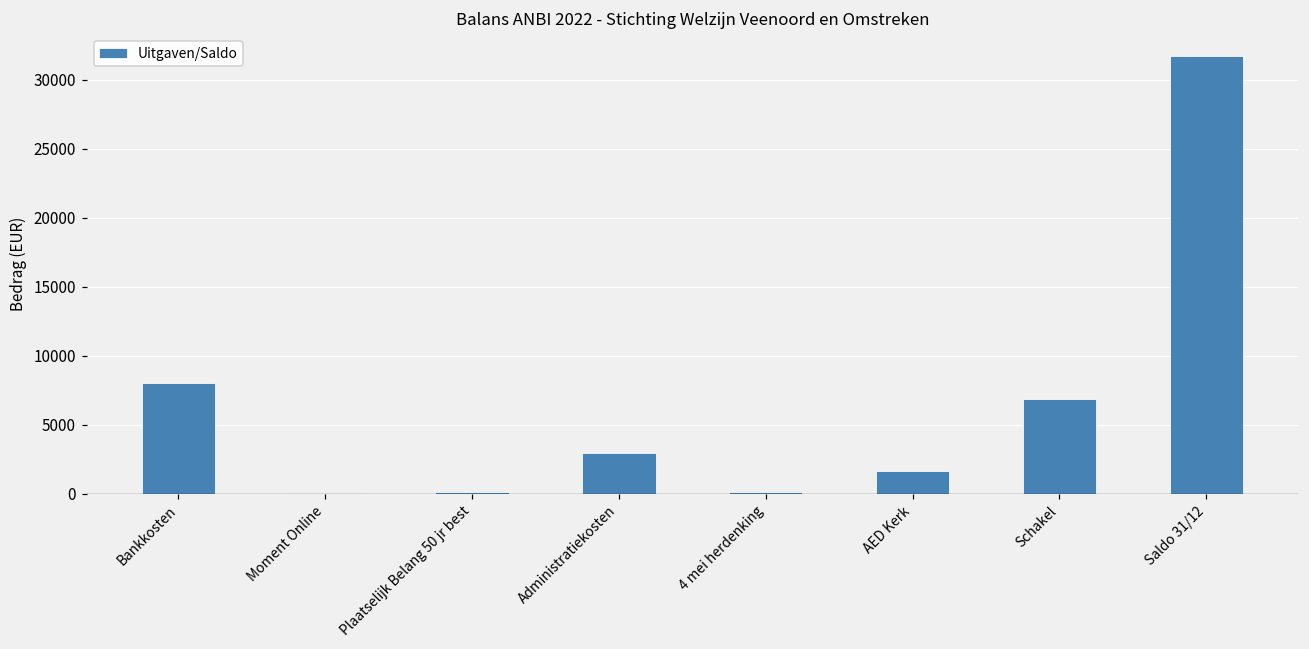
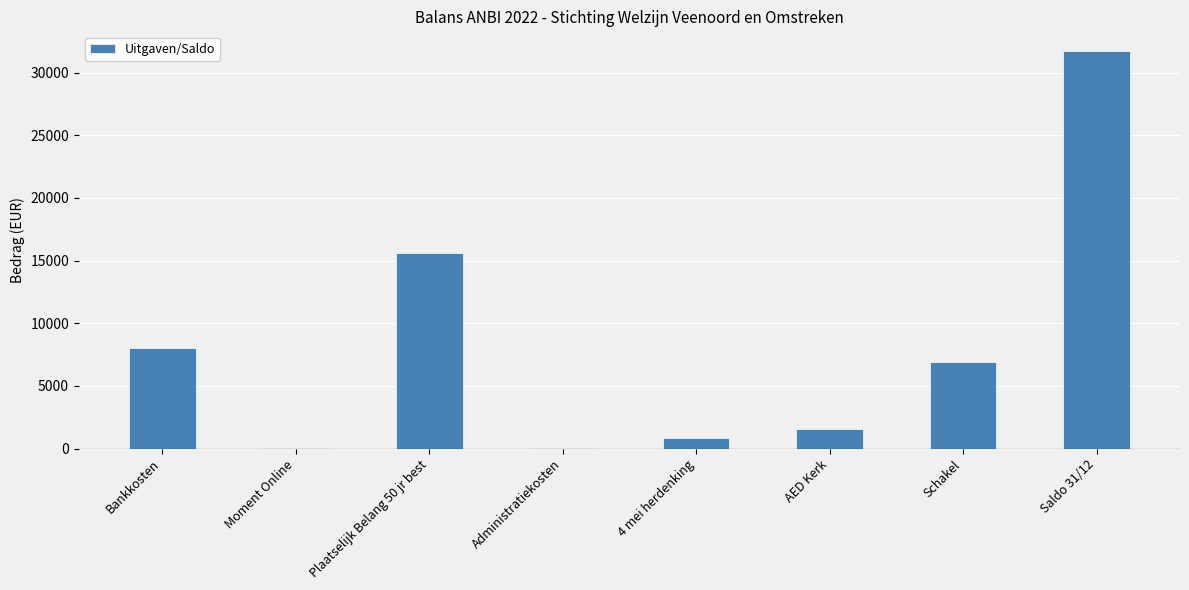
Plaatselijk Belang 50 jr best: 100 -> 15600
Administratiekosten: 2900 -> 100
4 mei herdenking: 100 -> 900
